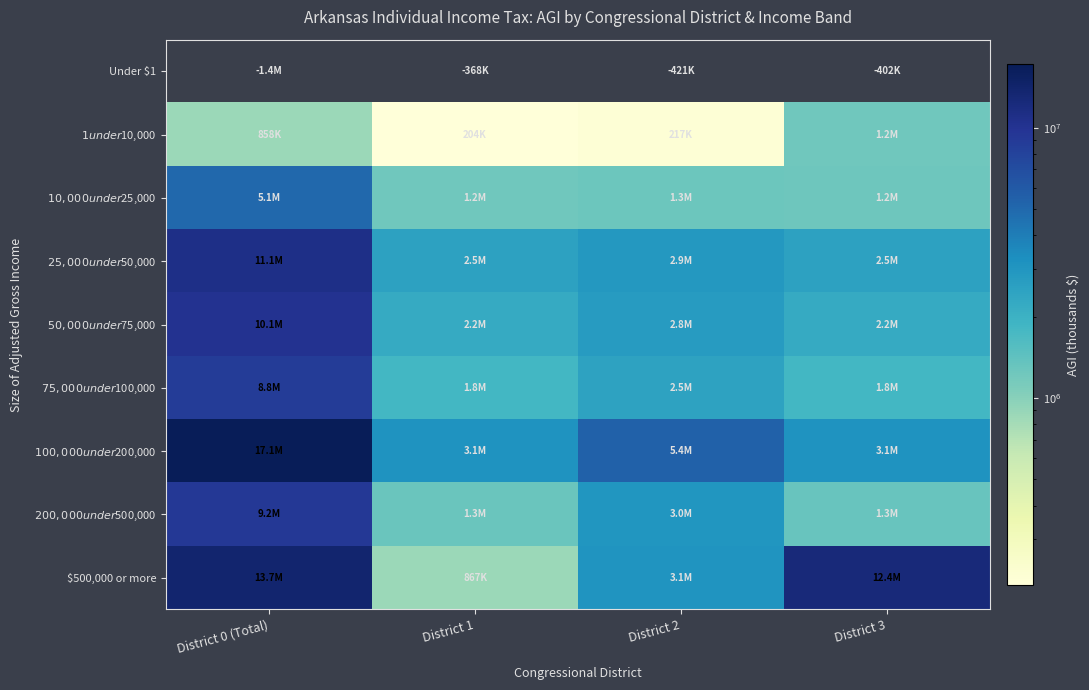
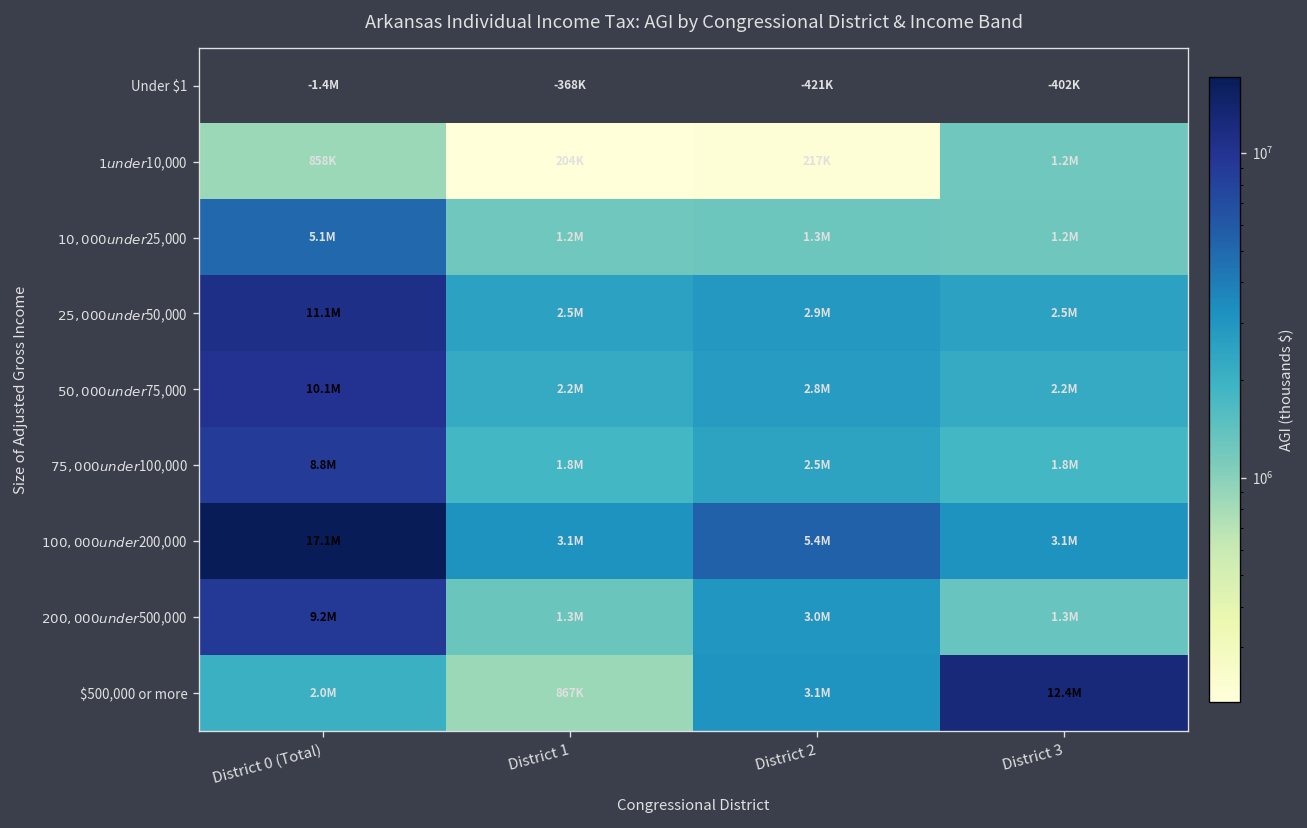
$500,000 or more, District 0 (Total): 13.7M -> 2.0M
